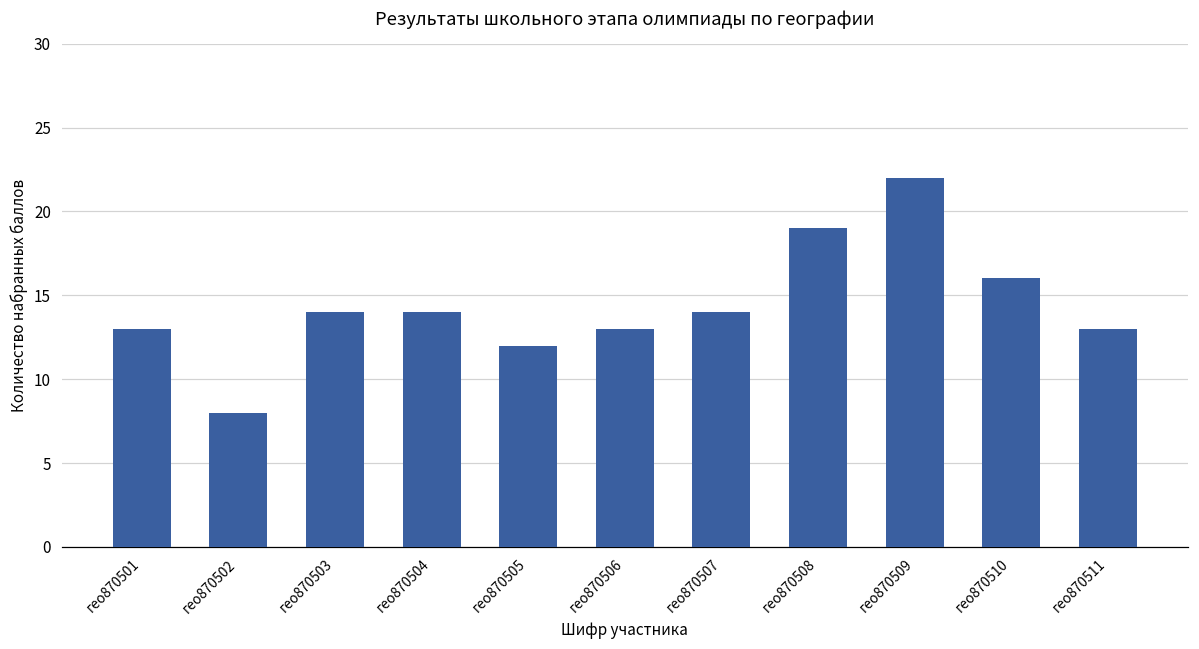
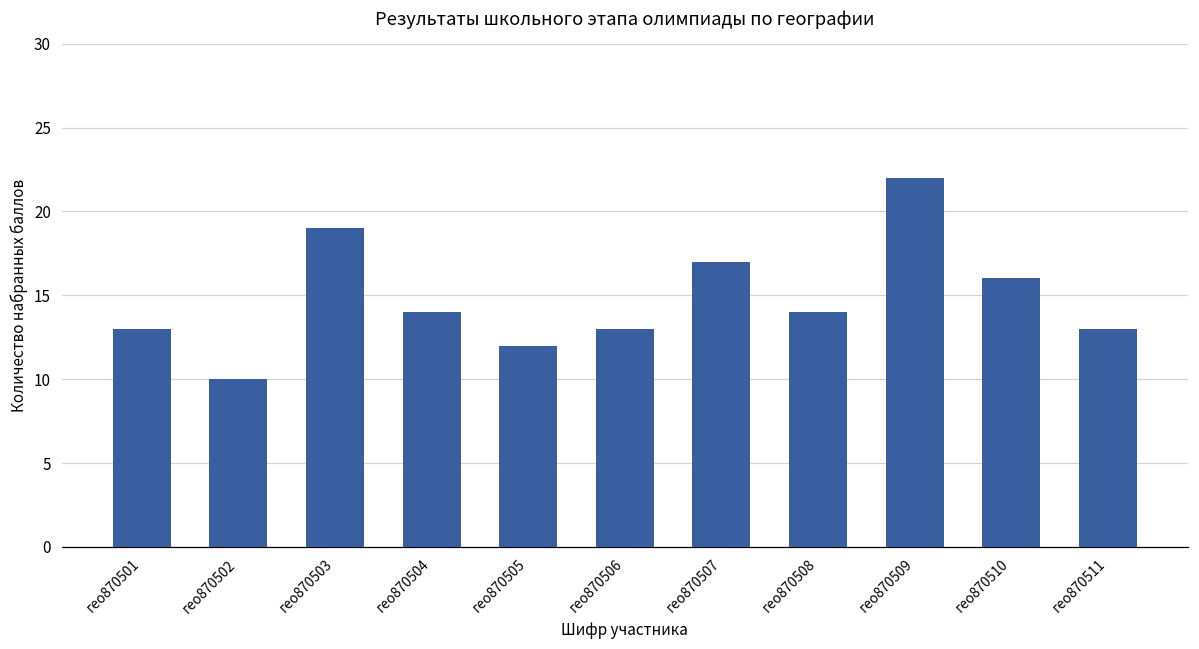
гео870502: 8 -> 10
гео870503: 14 -> 19
гео870507: 14 -> 17
гео870508: 19 -> 14
